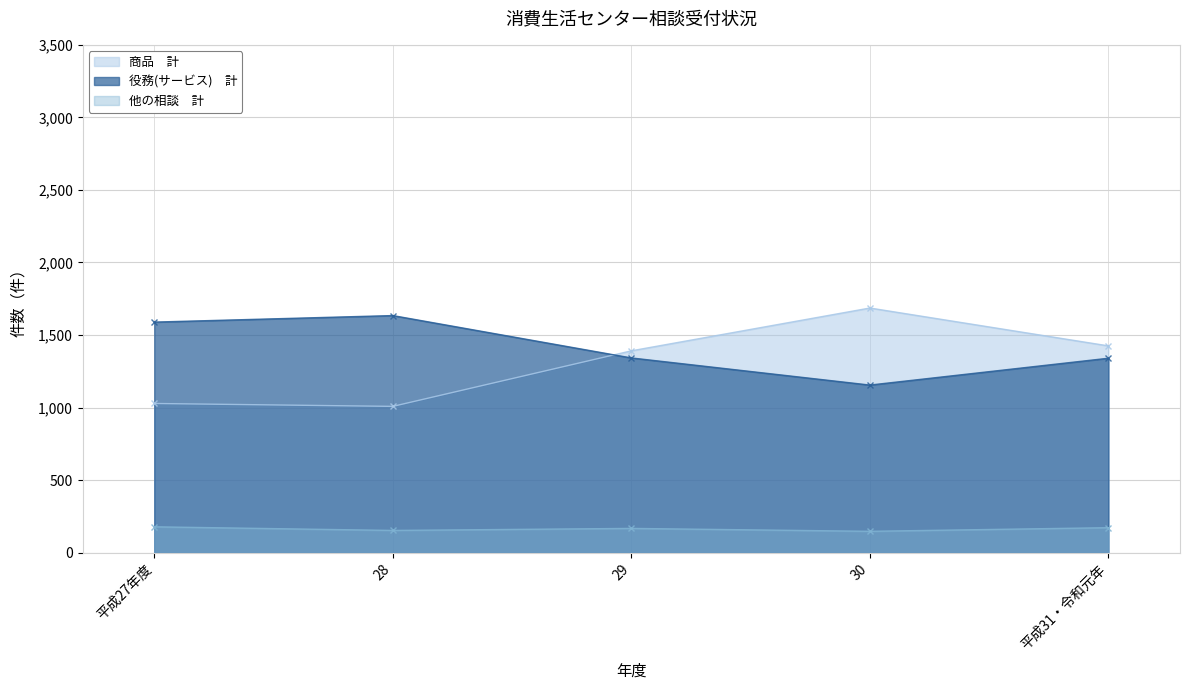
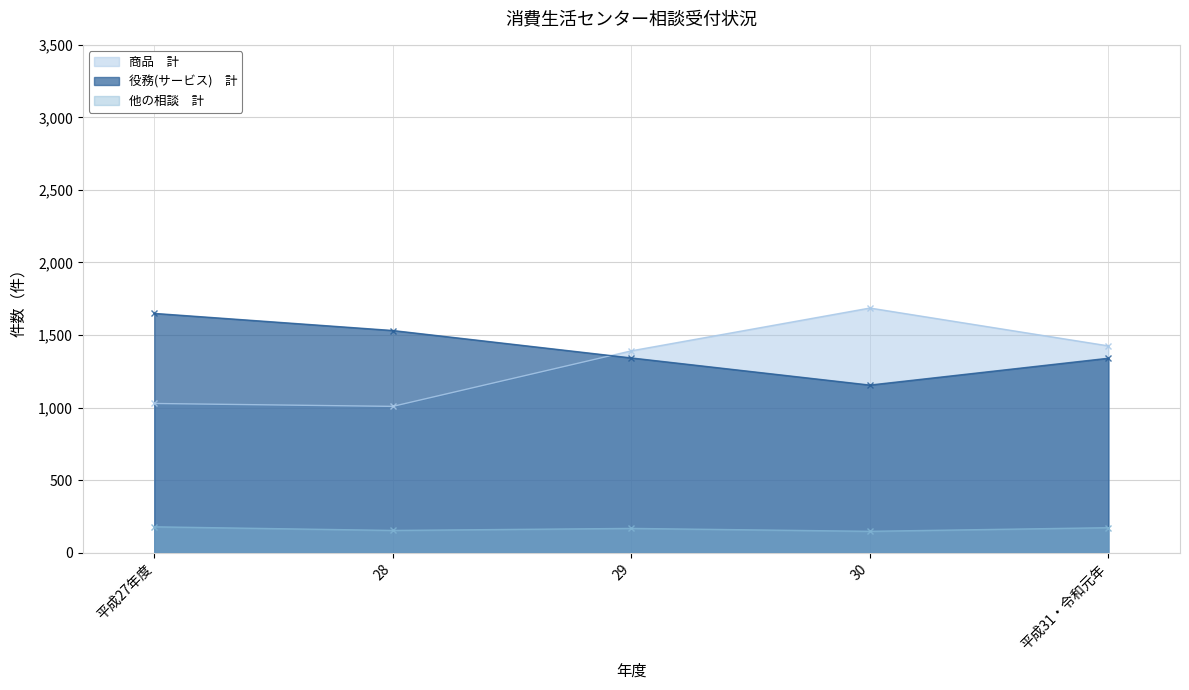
役務(サービス) 計, 平成27年度: 1,590 -> 1,650
役務(サービス) 計, 28: 1,630 -> 1,530
